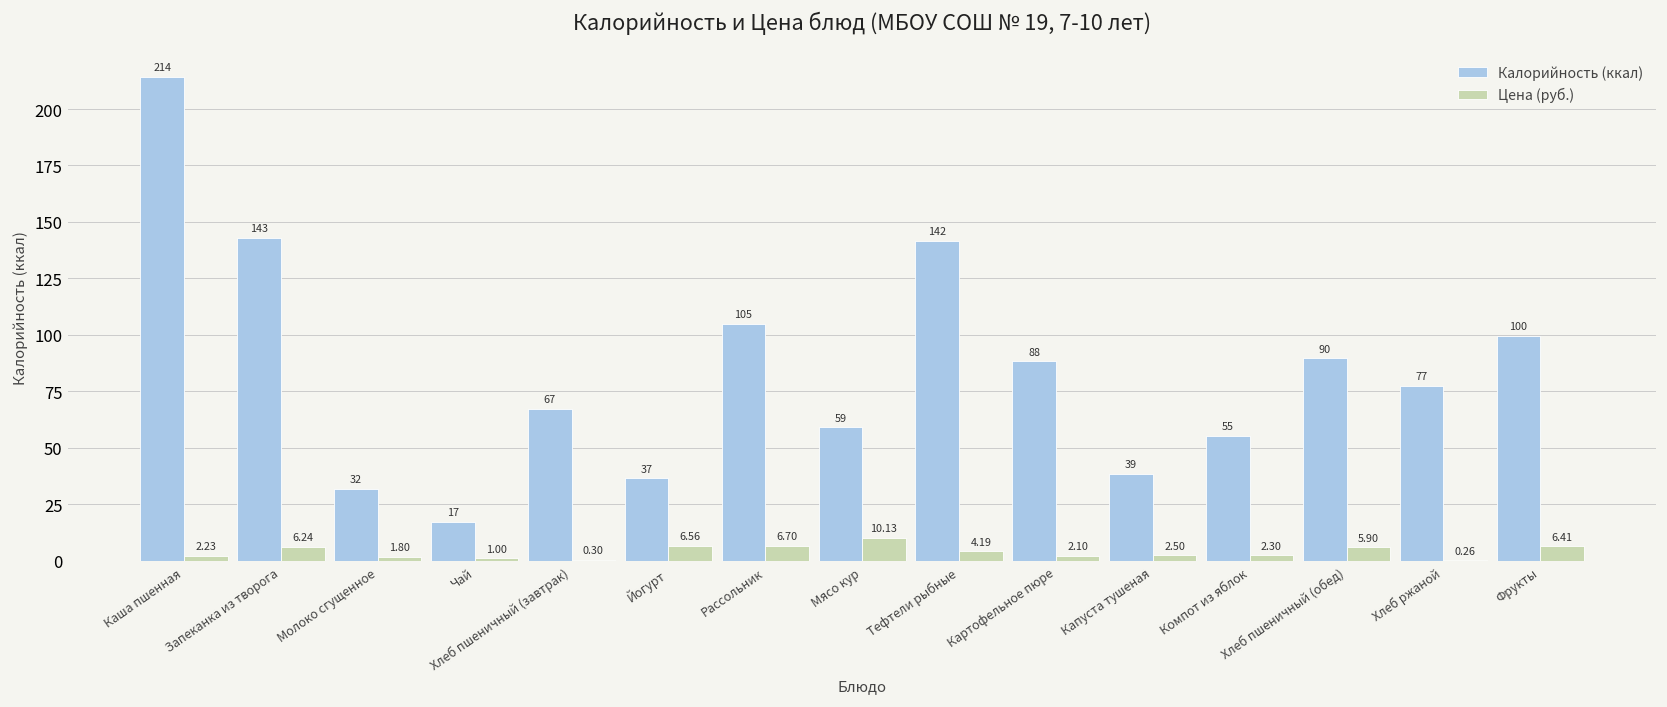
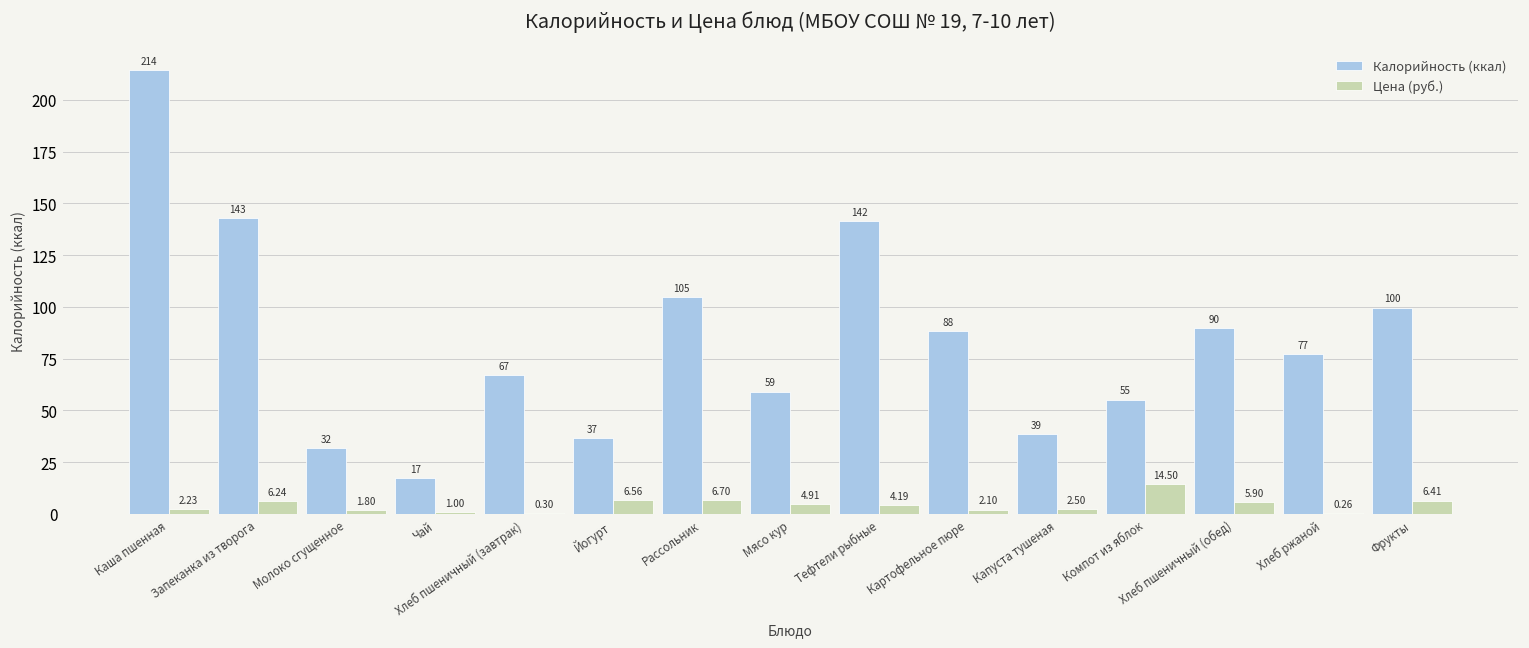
Цена (руб.), Мясо кур: 10.13 -> 4.91
Цена (руб.), Компот из яблок: 2.30 -> 14.50
